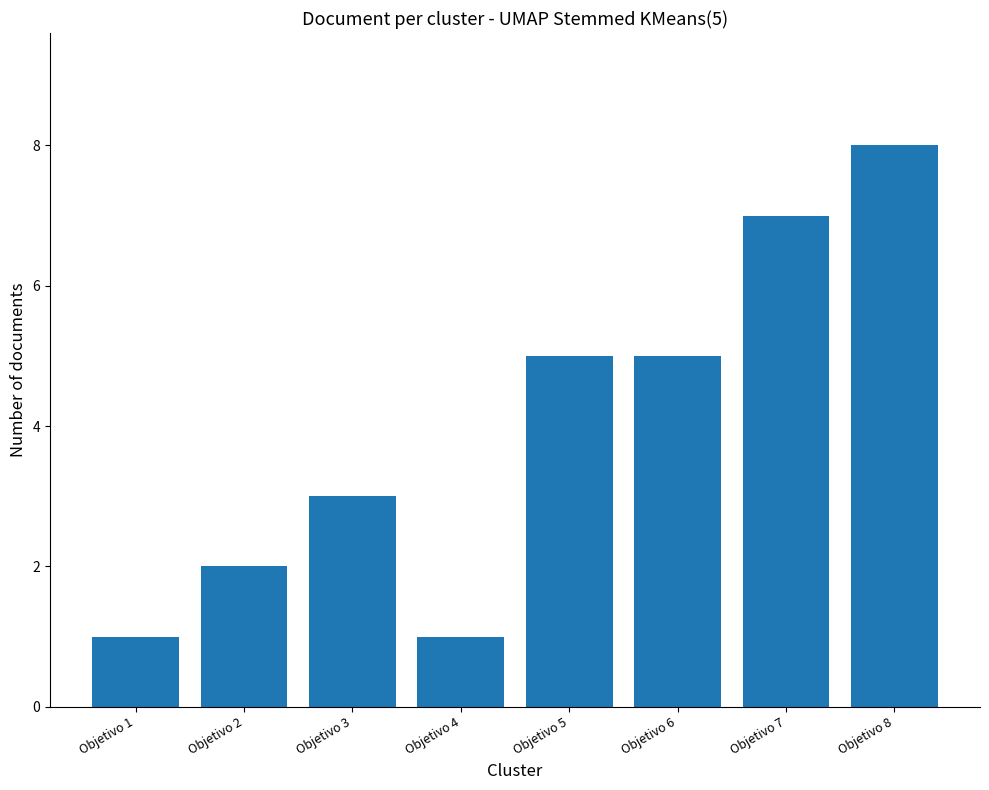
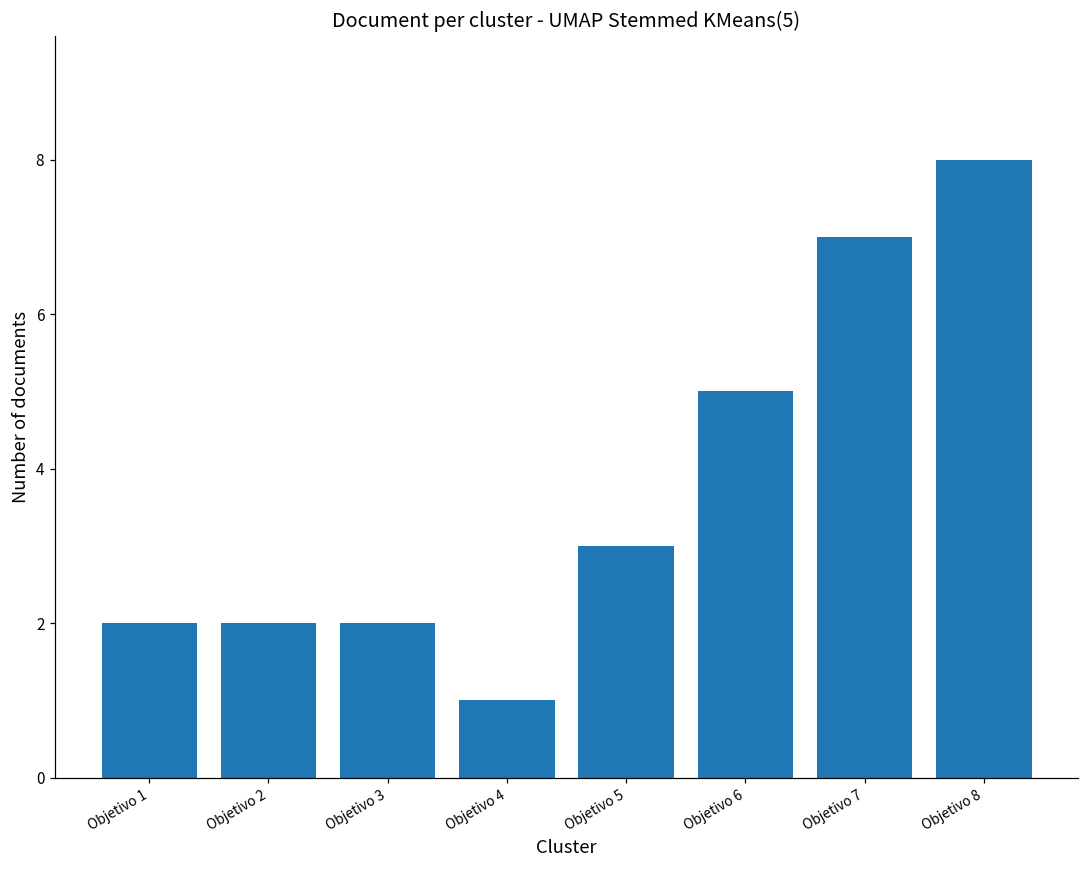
Objetivo 1: 1 -> 2
Objetivo 3: 3 -> 2
Objetivo 5: 5 -> 3
